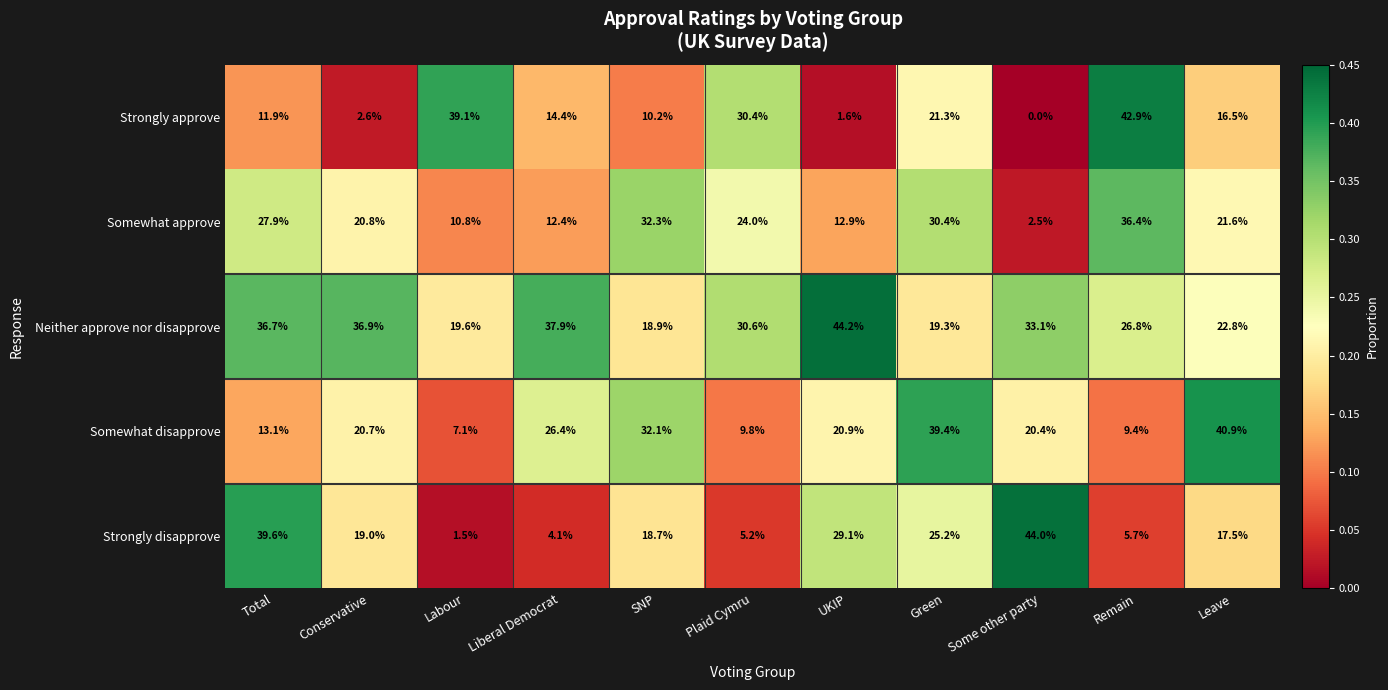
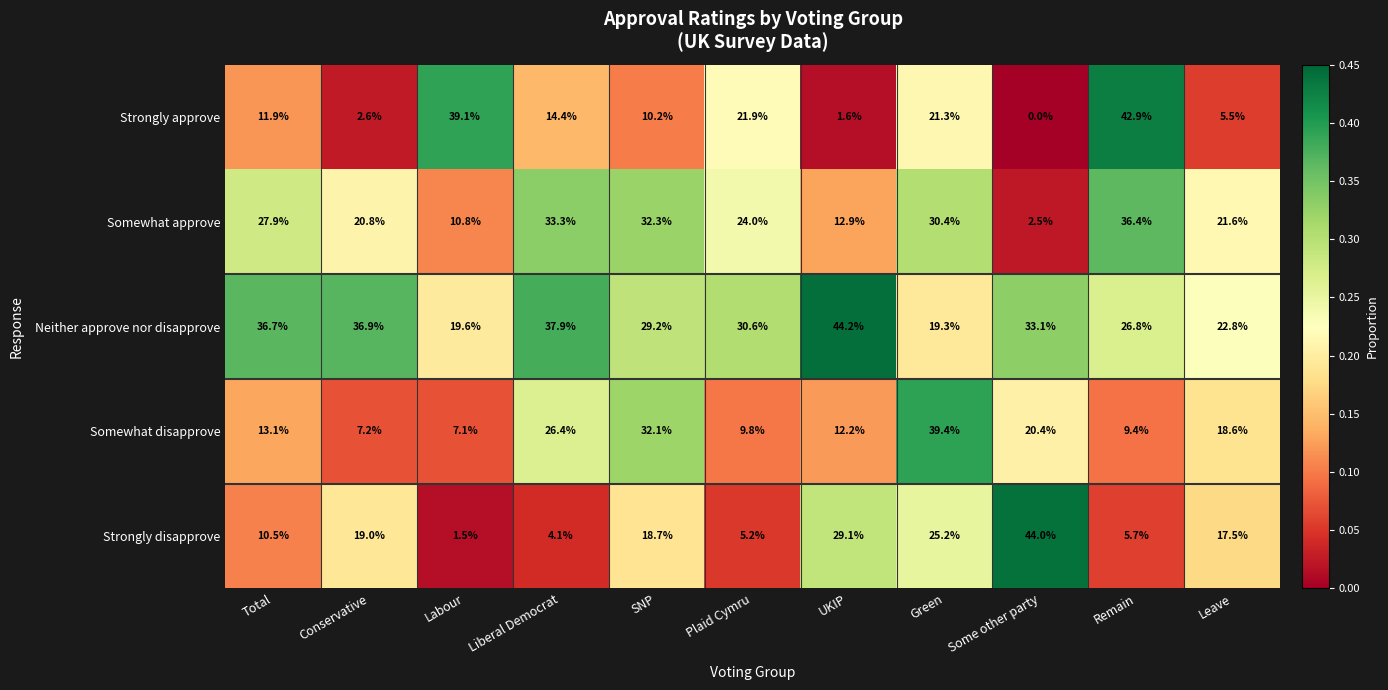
Strongly approve, Plaid Cymru: 30.4% -> 21.9%
Strongly approve, Leave: 16.5% -> 5.5%
Somewhat approve, Liberal Democrat: 12.4% -> 33.3%
Neither approve nor disapprove, SNP: 18.9% -> 29.2%
Somewhat disapprove, Conservative: 20.7% -> 7.2%
Somewhat disapprove, UKIP: 20.9% -> 12.2%
Somewhat disapprove, Leave: 40.9% -> 18.6%
Strongly disapprove, Total: 39.6% -> 10.5%
